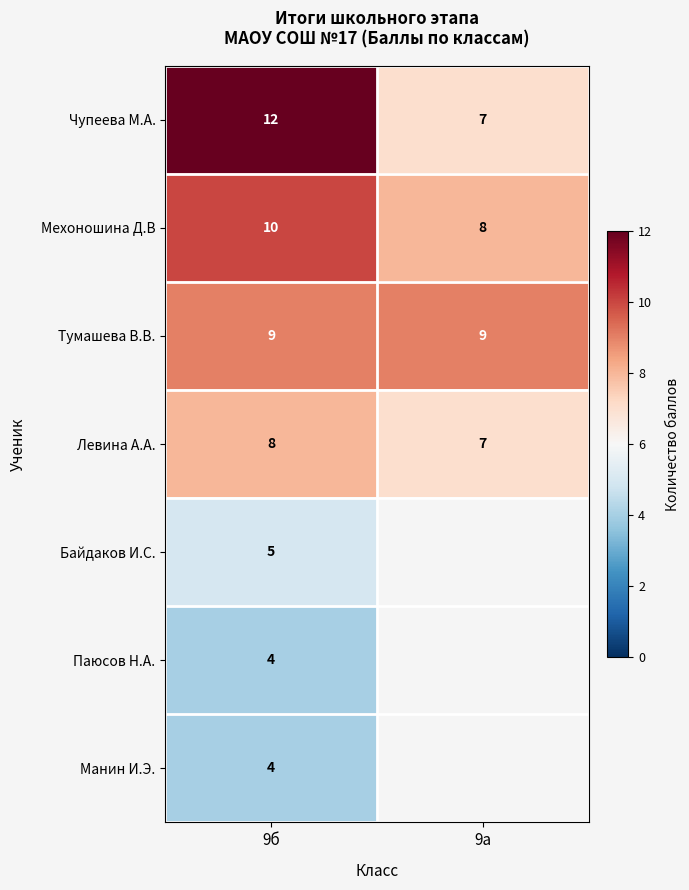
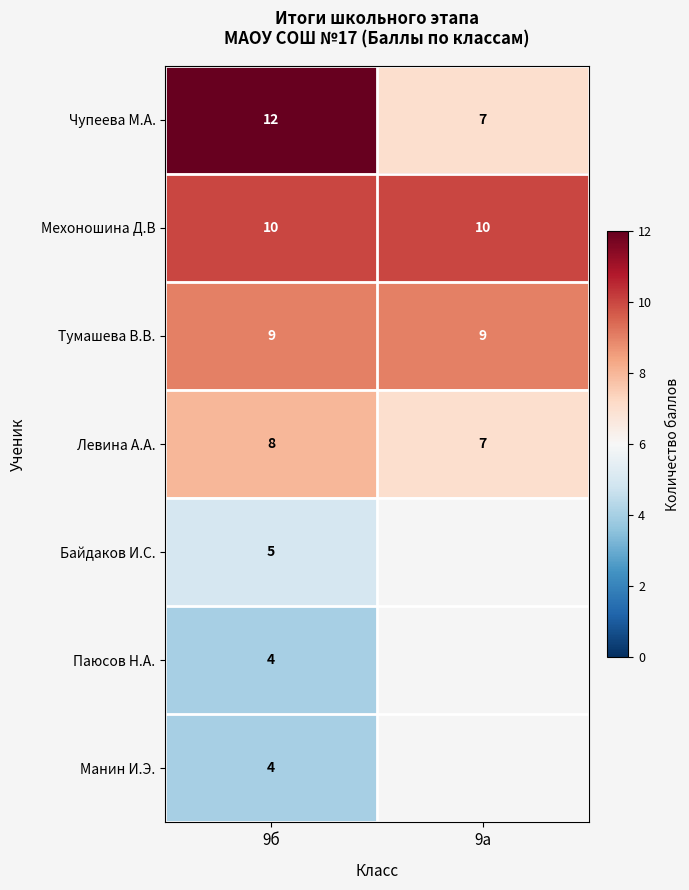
Мехоношина Д.В, 9а: 8 -> 10
